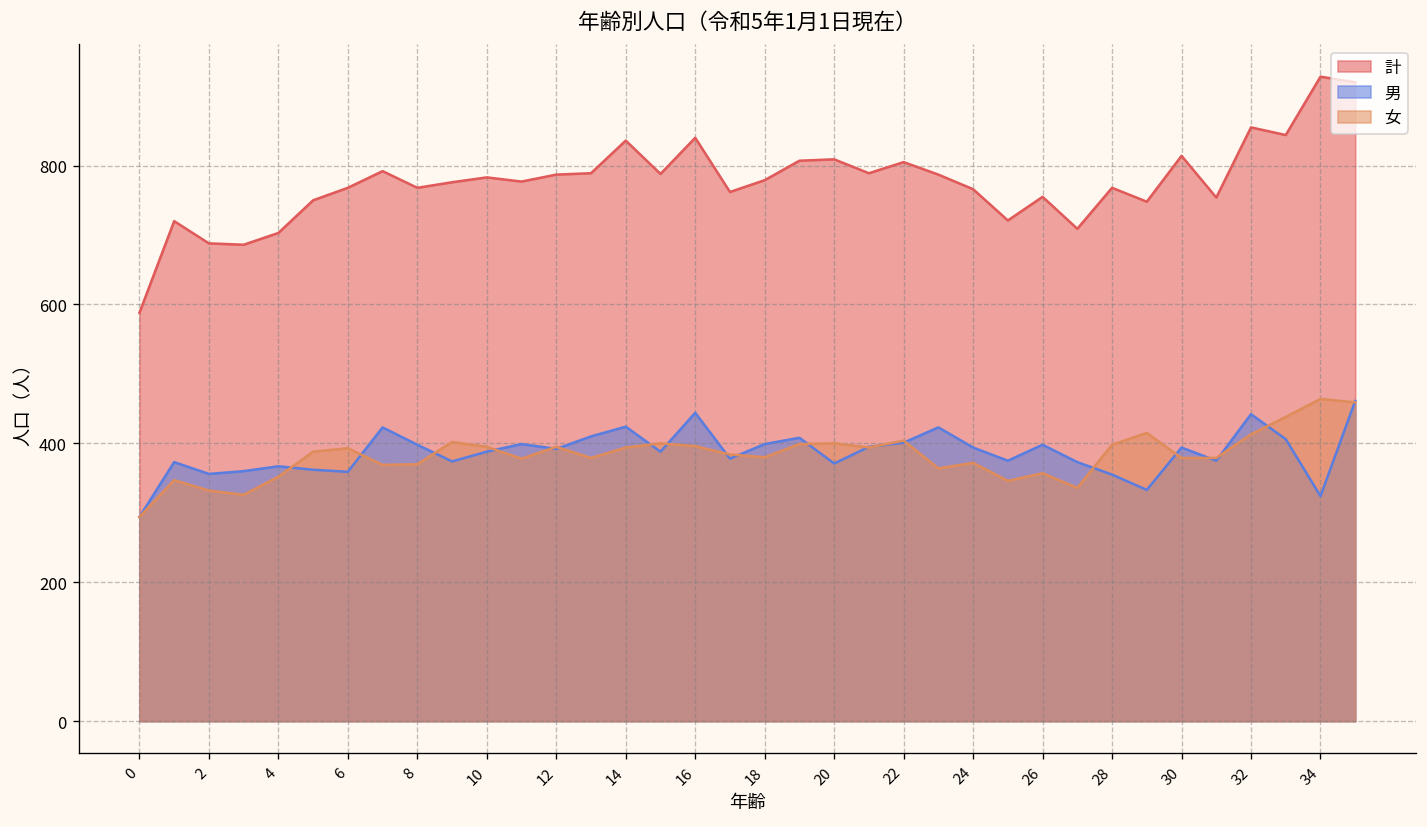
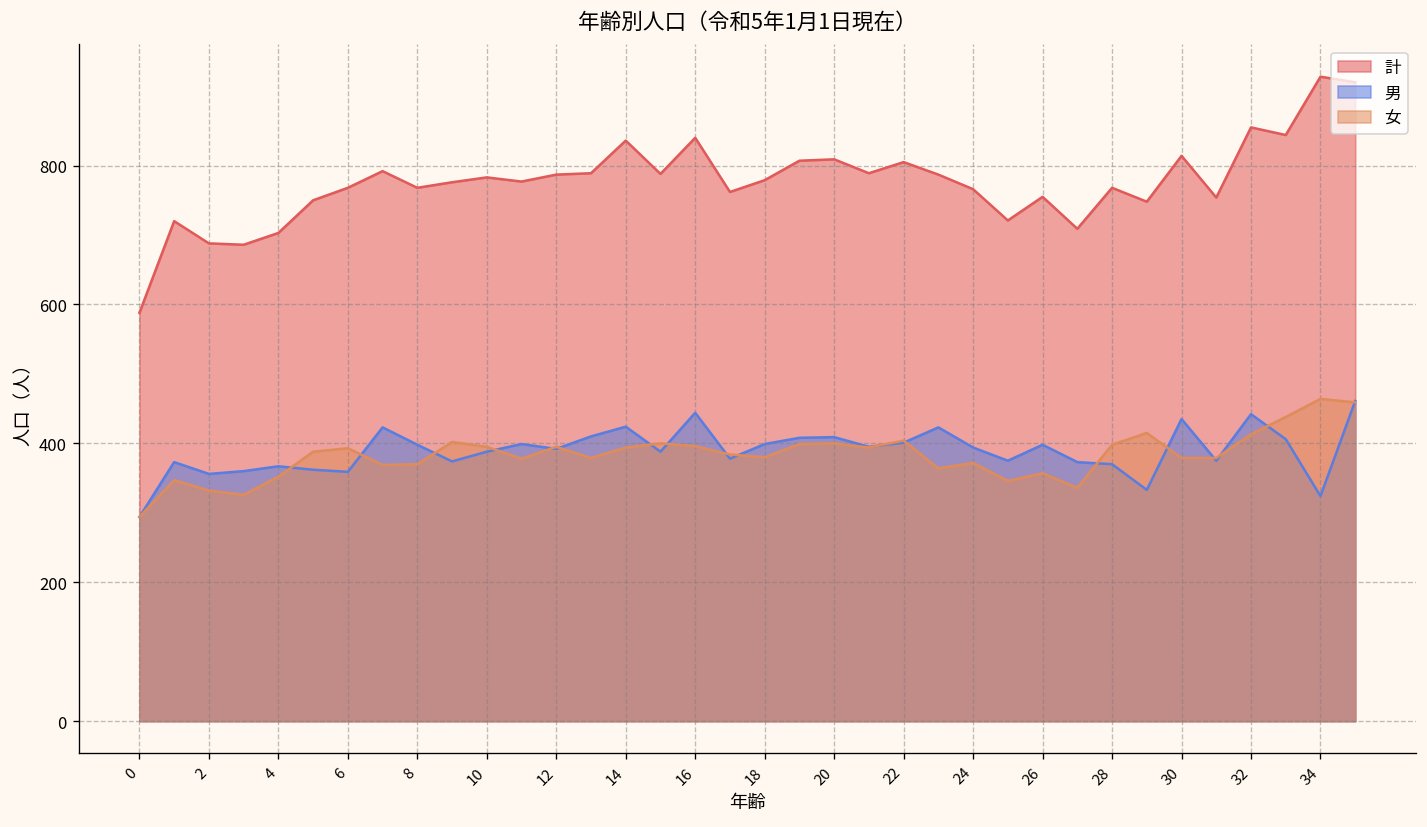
男, 20: 370 -> 410
男, 28: 360 -> 370
男, 30: 390 -> 440
